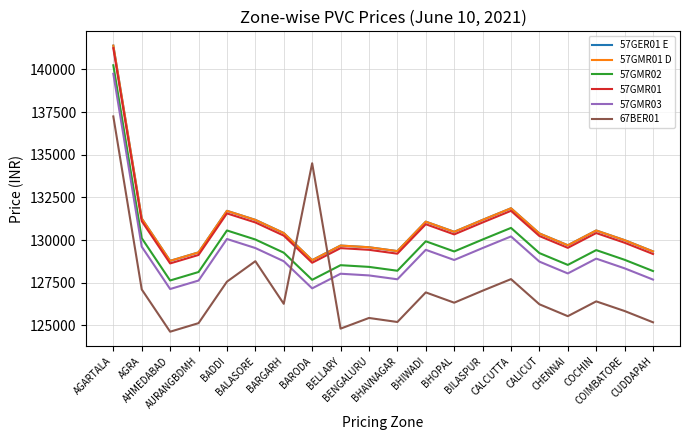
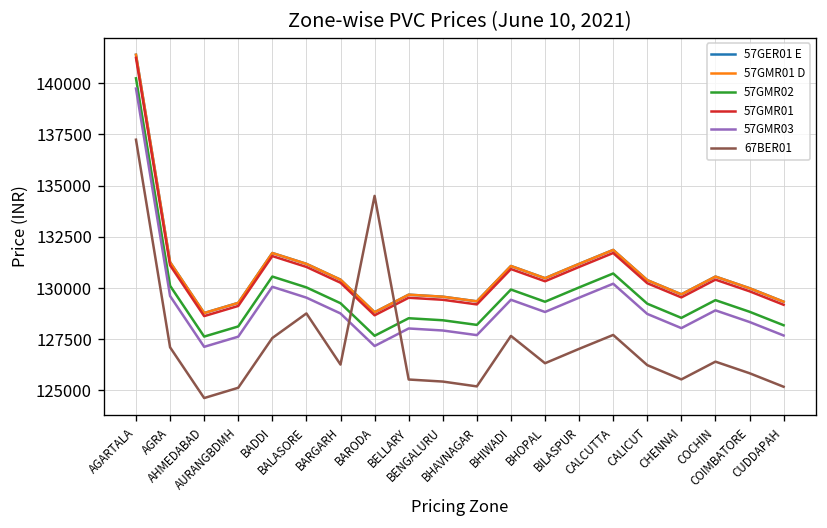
67BER01, BELLARY: 124800 -> 125500
67BER01, BHIWADI: 126900 -> 127700
